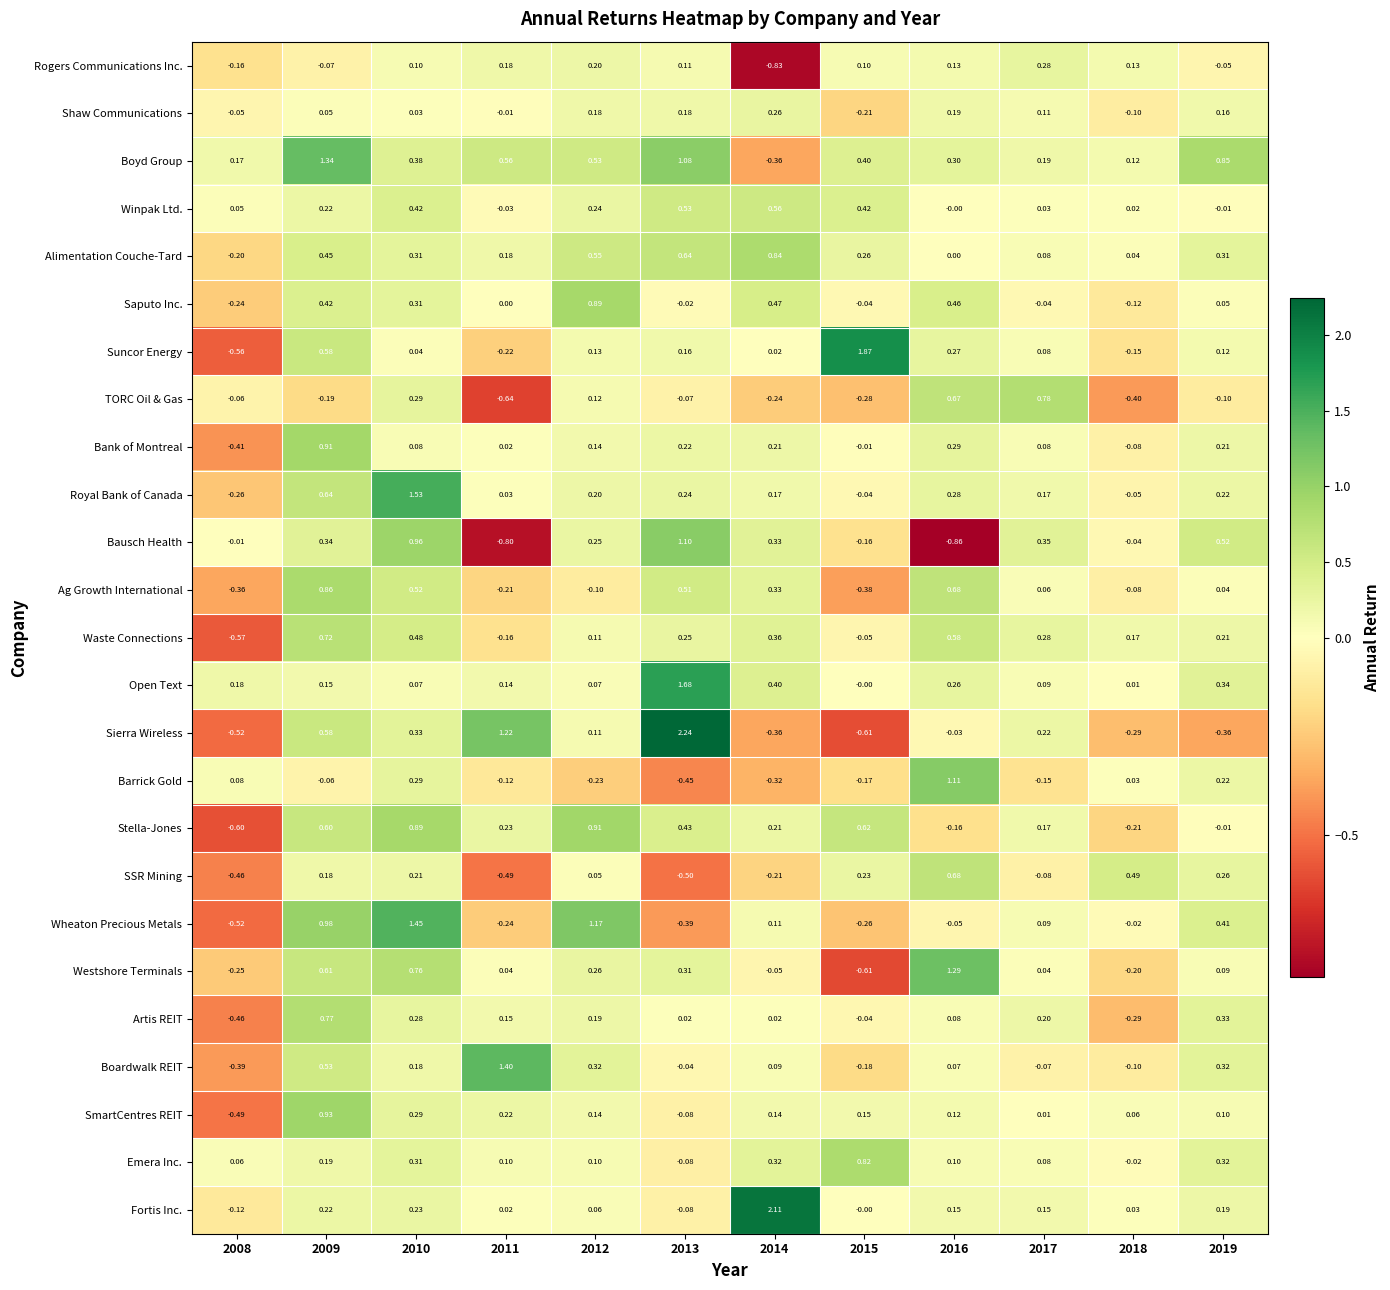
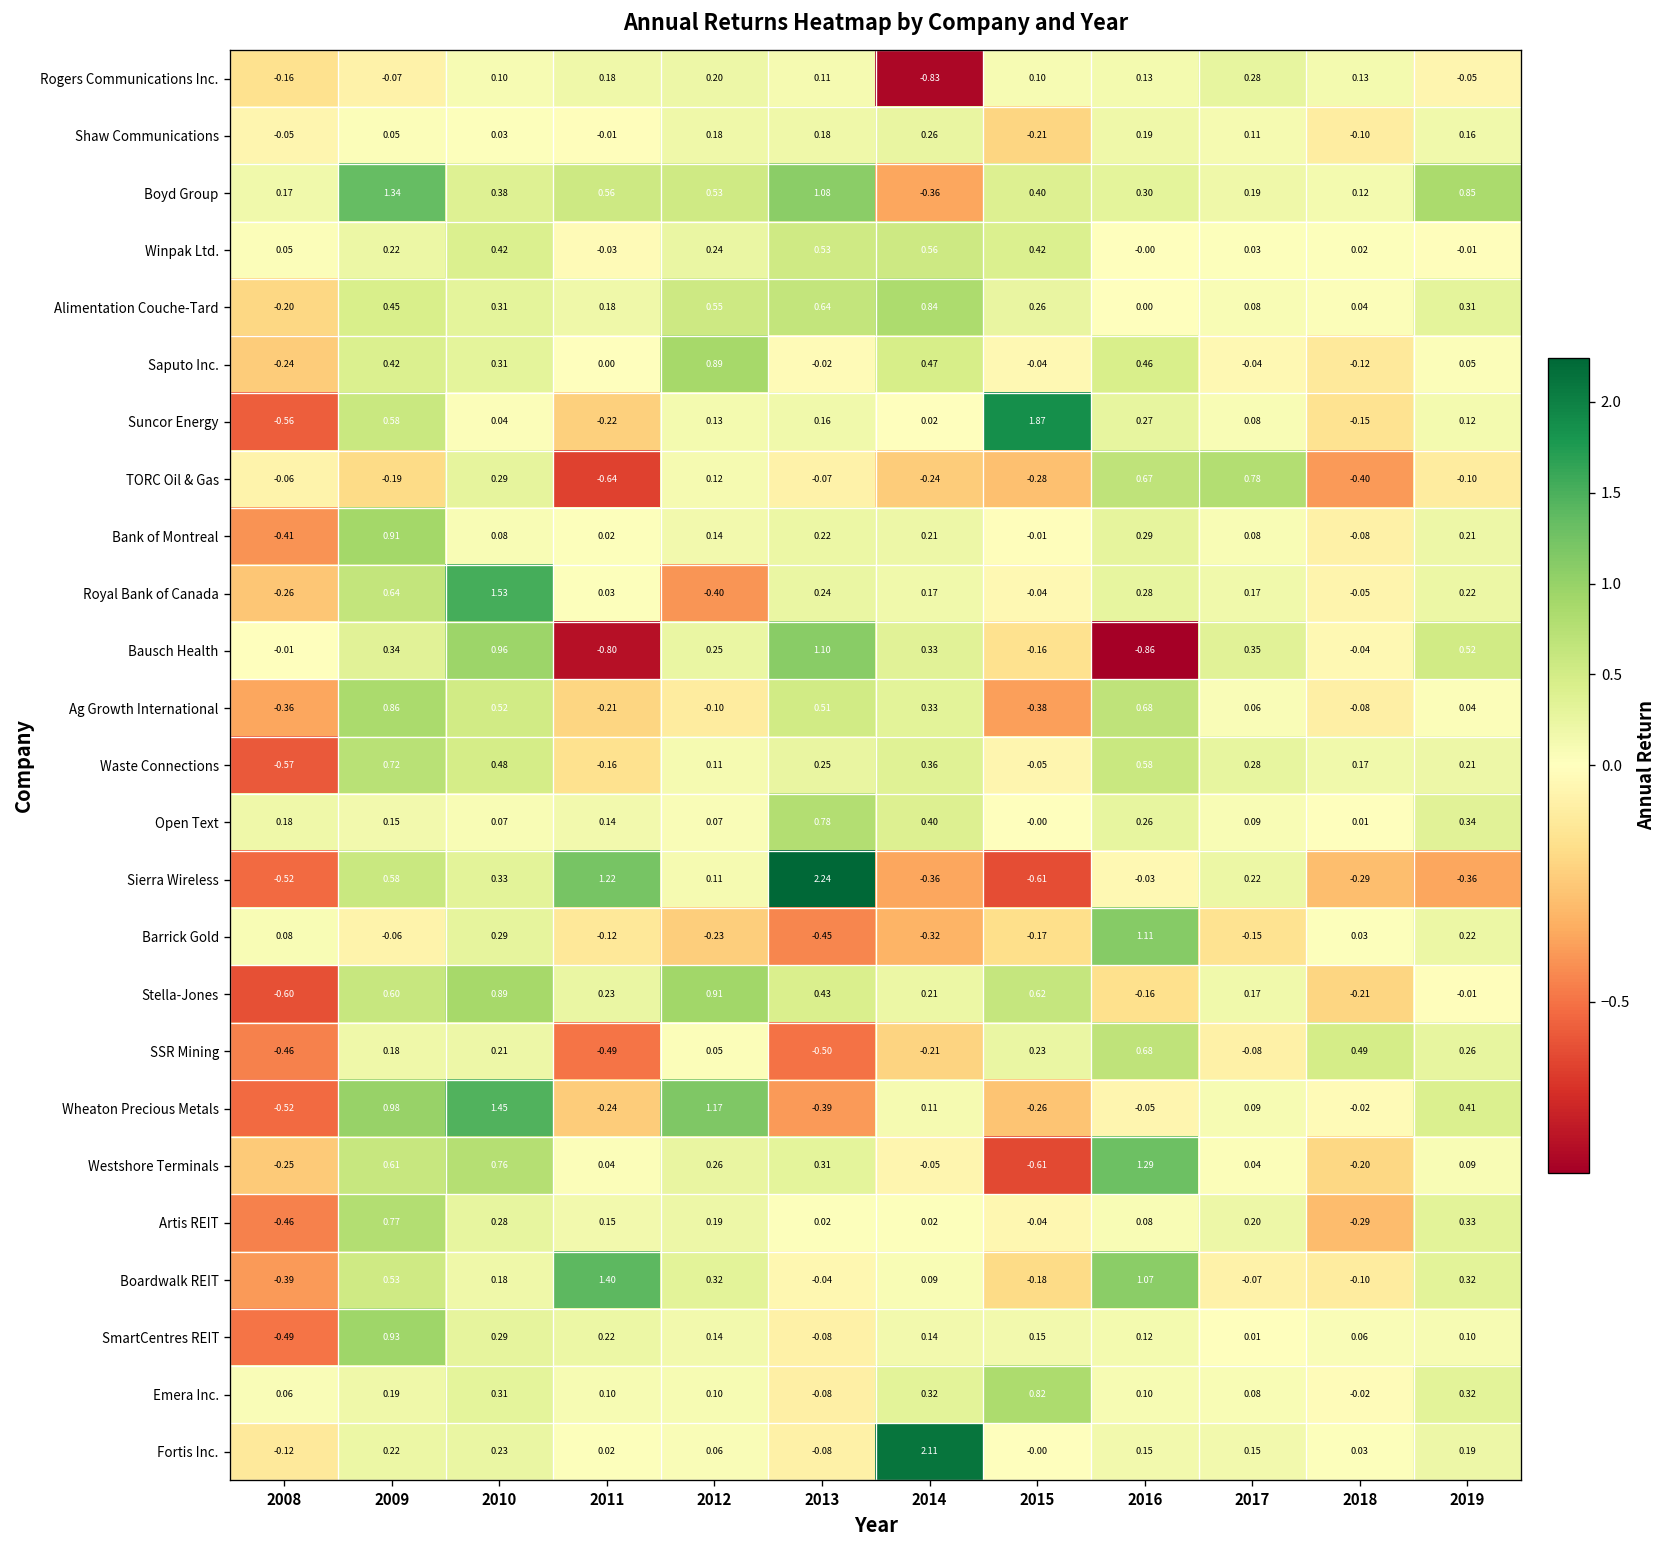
Royal Bank of Canada, 2012: 0.20 -> -0.40
Open Text, 2013: 1.68 -> 0.78
Boardwalk REIT, 2016: 0.07 -> 1.07
